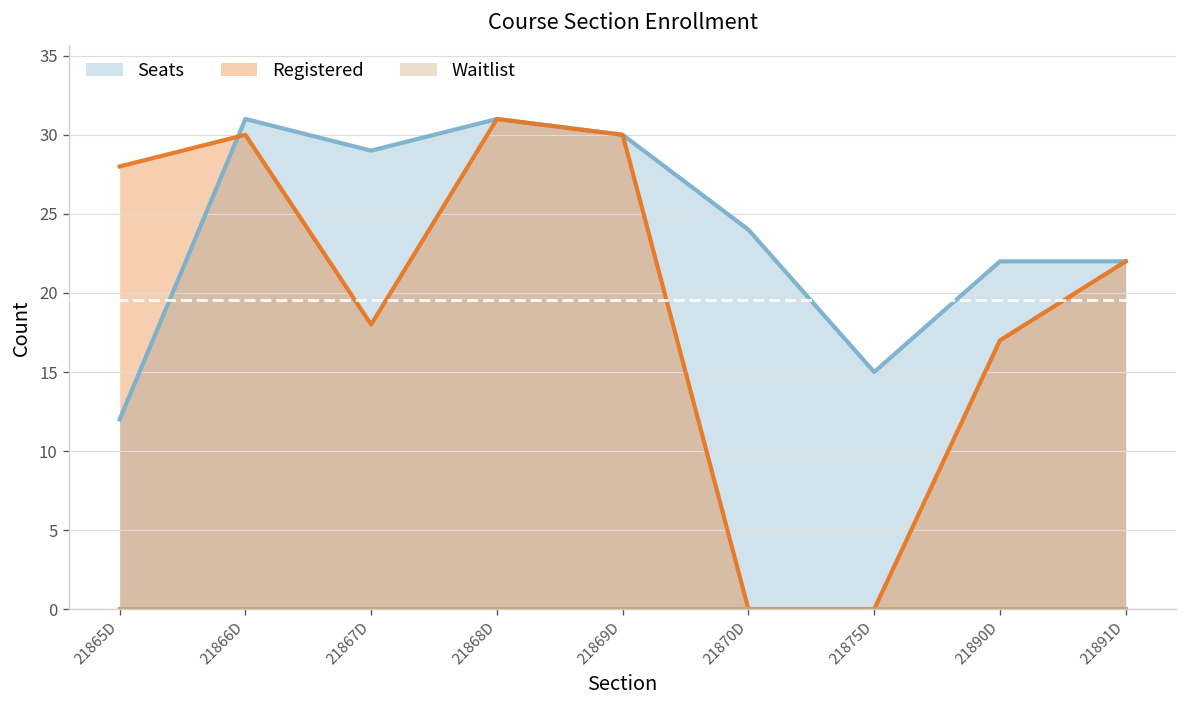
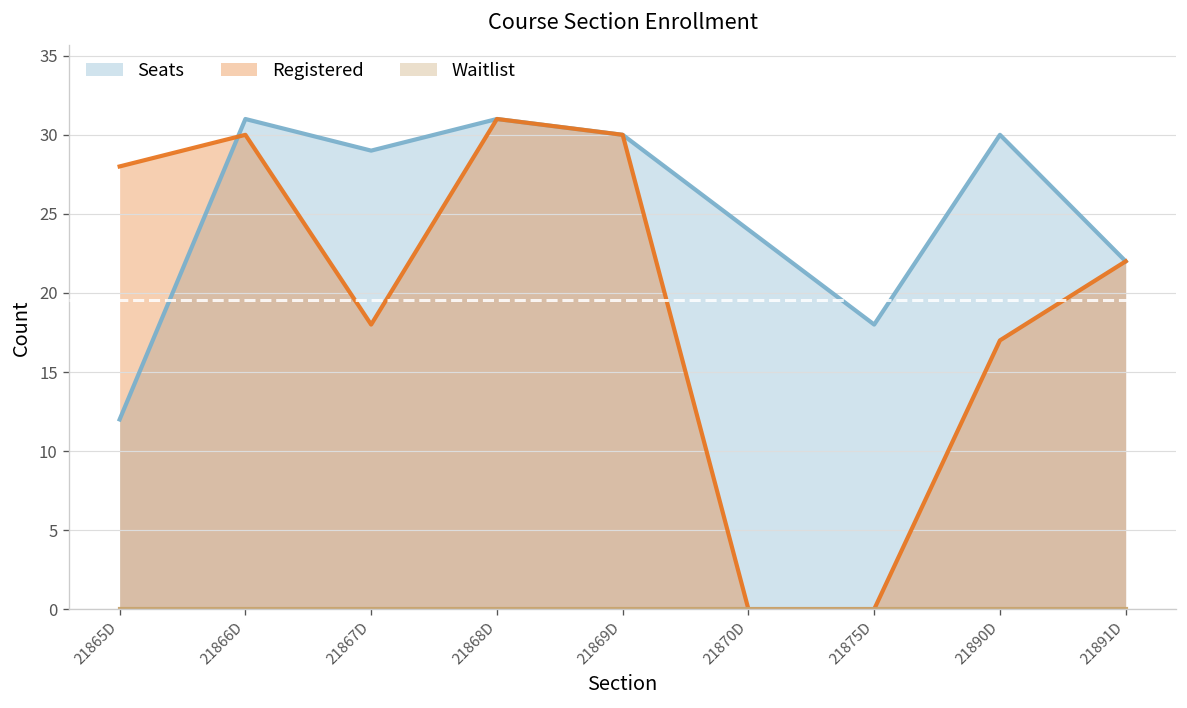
Seats, 21875D: 15 -> 18
Seats, 21890D: 22 -> 30
